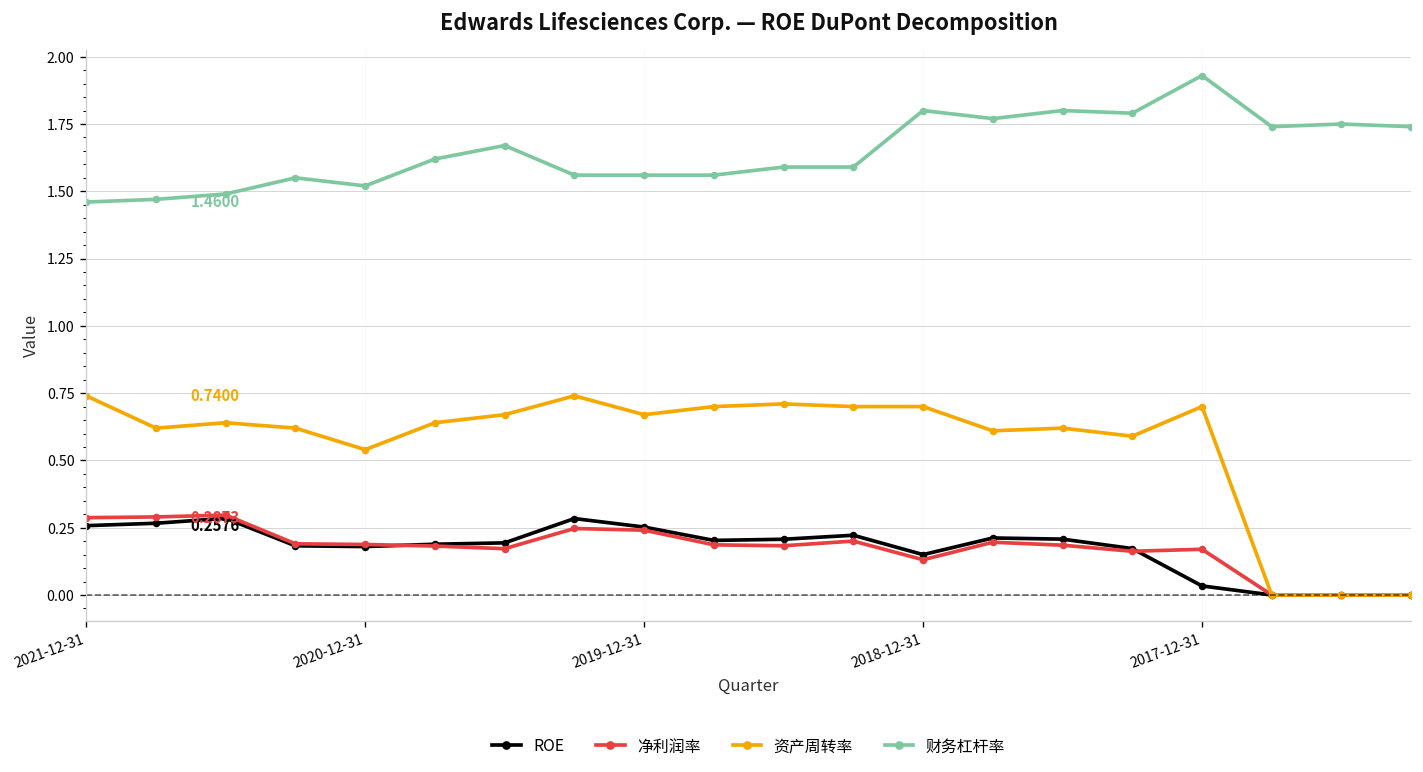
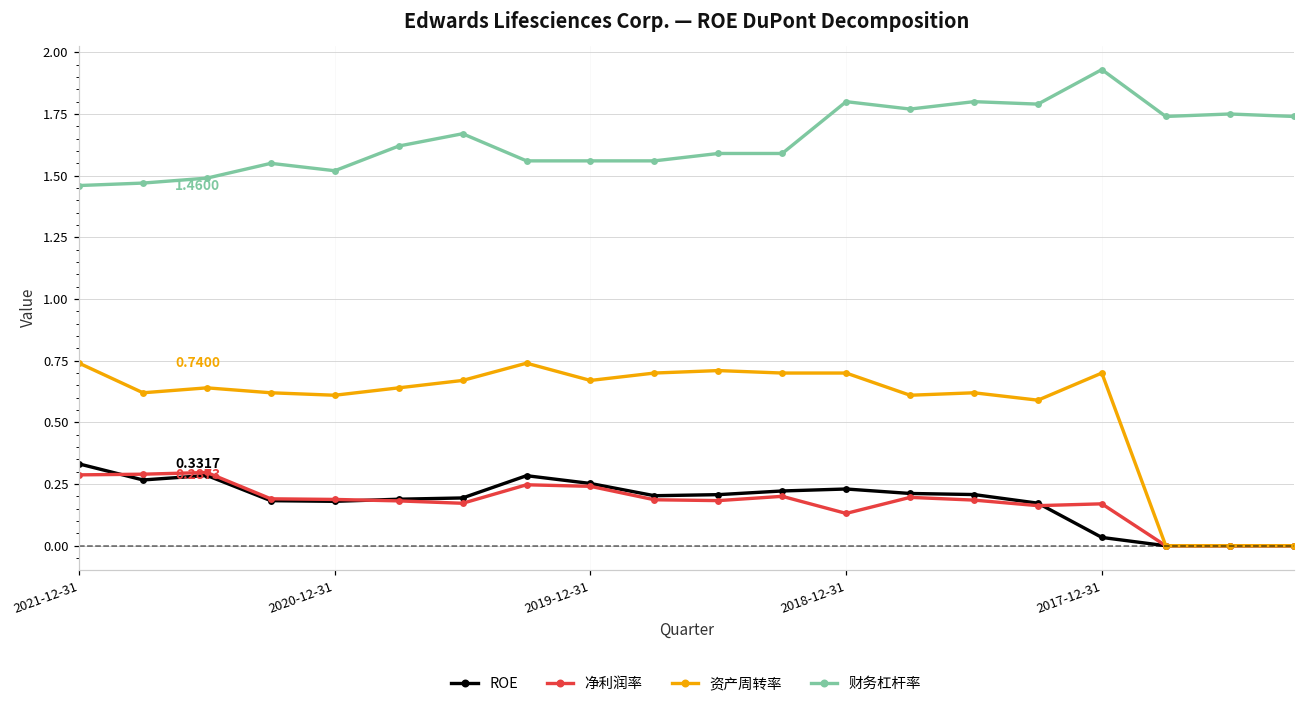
ROE, 2021-12-31: 0.2576 -> 0.3317
资产周转率, 2020-12-31: 0.54 -> 0.61
ROE, 2018-12-31: 0.15 -> 0.23
